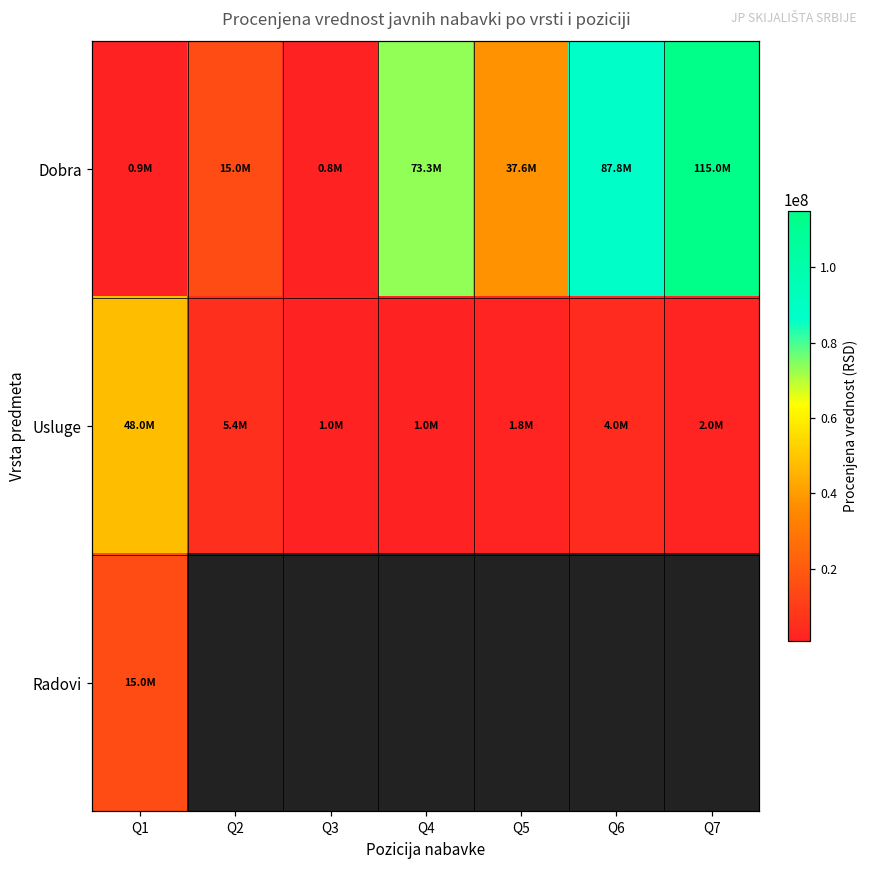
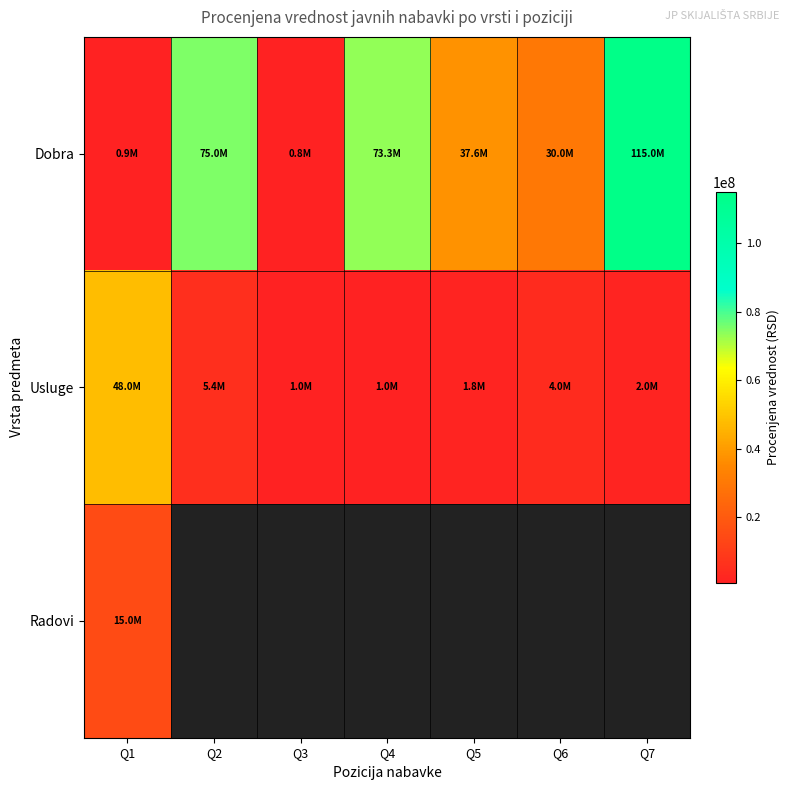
Dobra, Q2: 15.0M -> 75.0M
Dobra, Q6: 87.8M -> 30.0M
